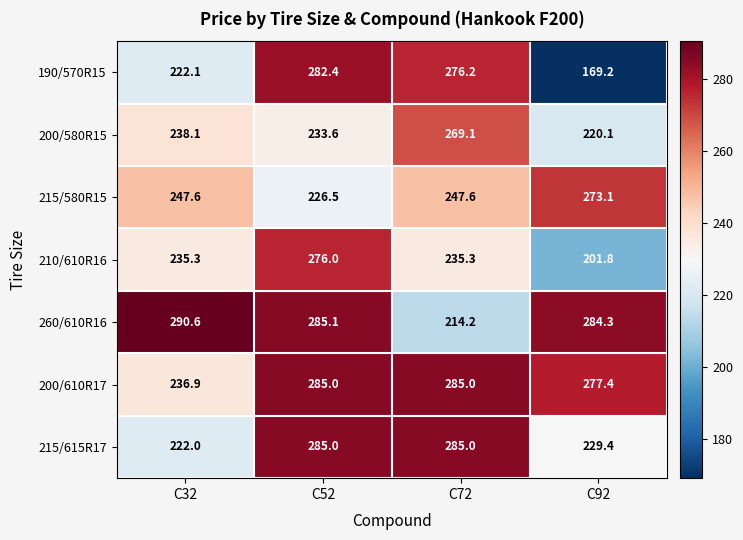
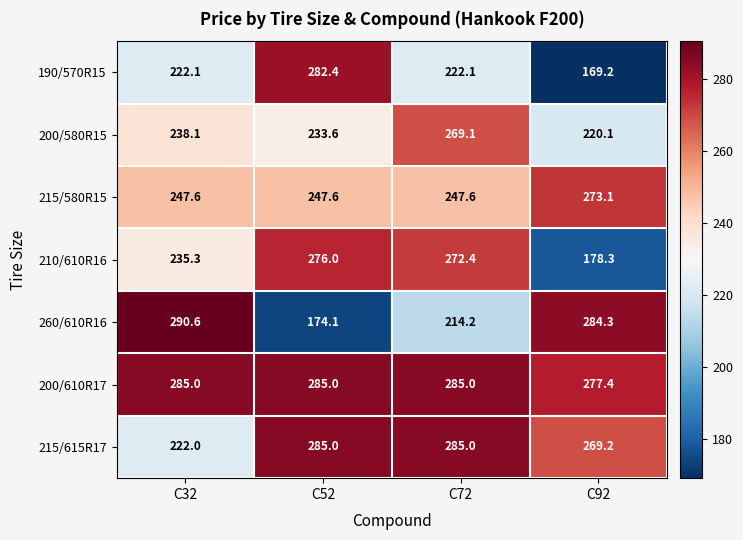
190/570R15, C72: 276.2 -> 222.1
215/580R15, C52: 226.5 -> 247.6
210/610R16, C72: 235.3 -> 272.4
210/610R16, C92: 201.8 -> 178.3
260/610R16, C52: 285.1 -> 174.1
200/610R17, C32: 236.9 -> 285.0
215/615R17, C92: 229.4 -> 269.2
